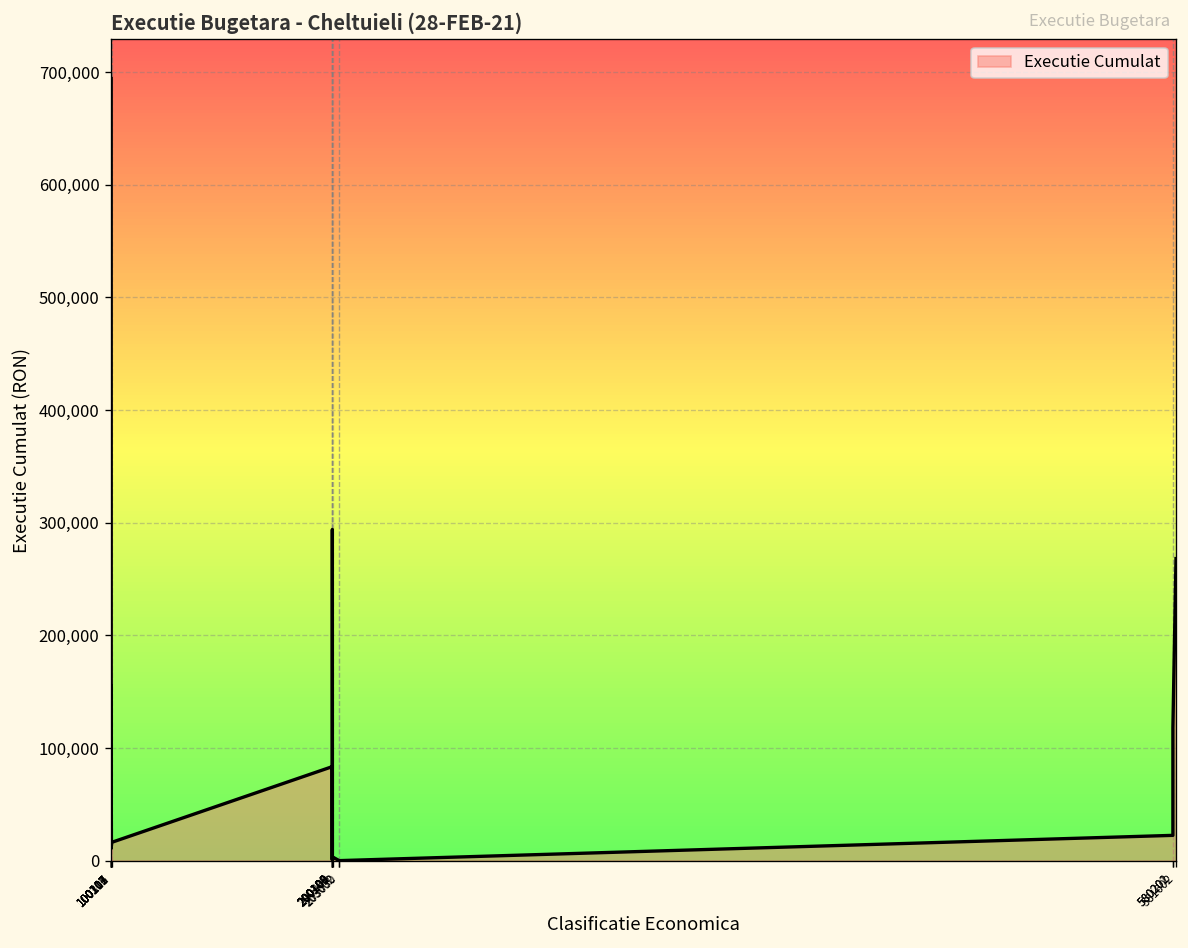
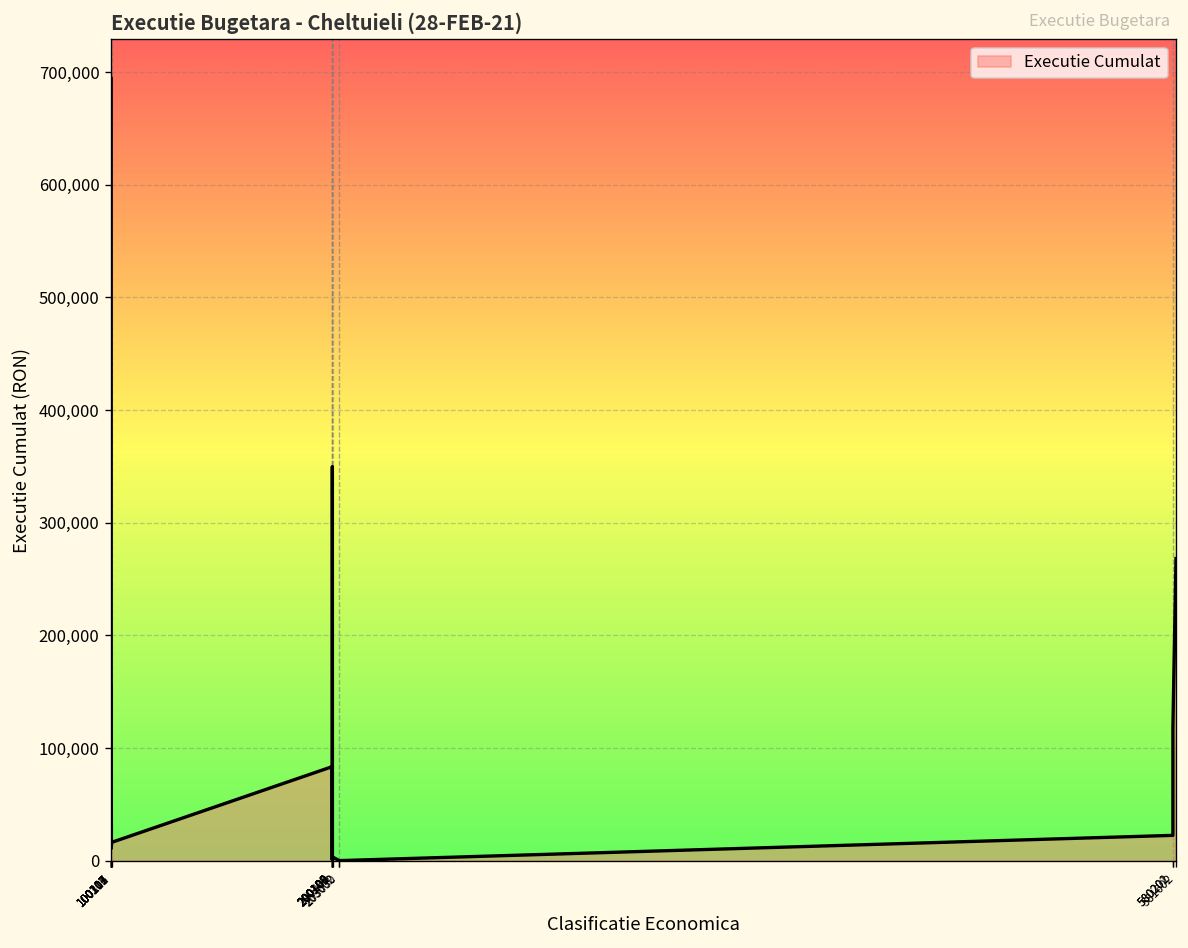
200109: 290,000 -> 350,000
